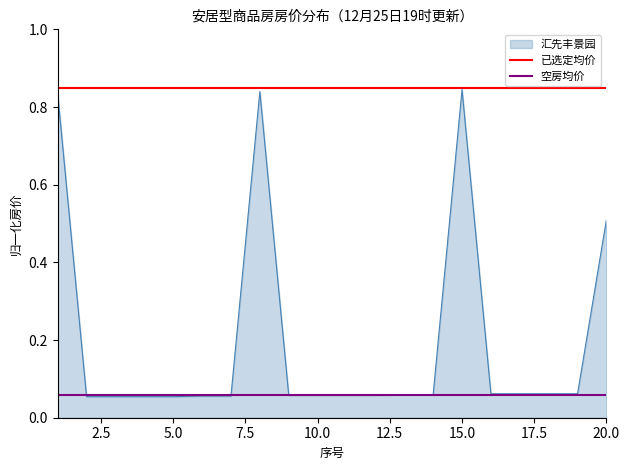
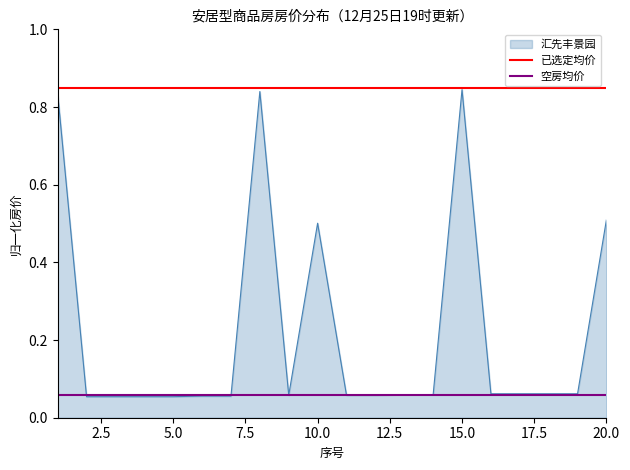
10.0: 0.06 -> 0.50
